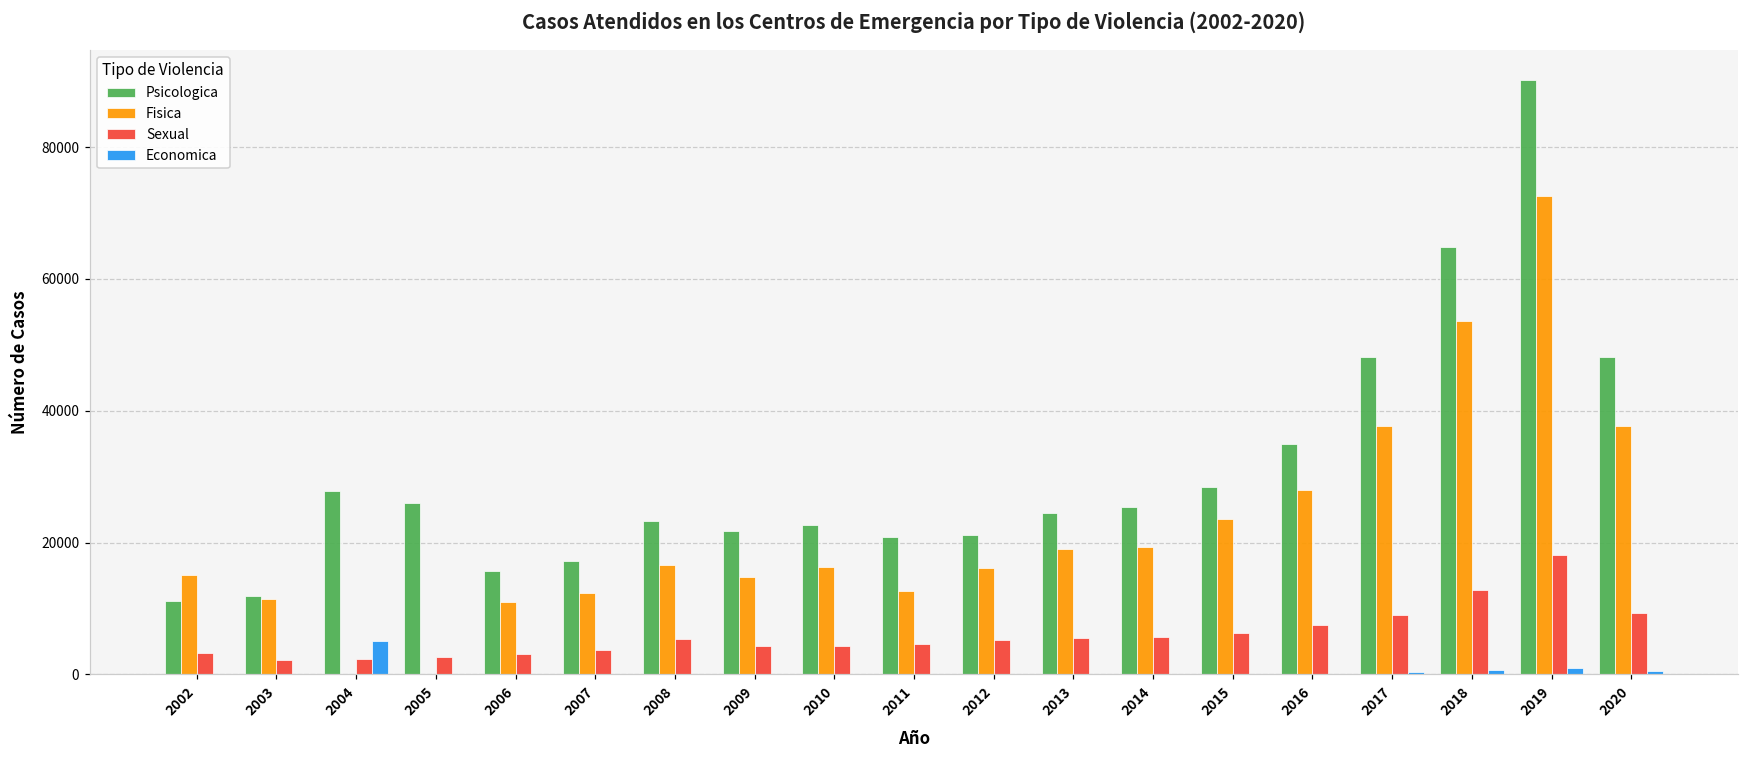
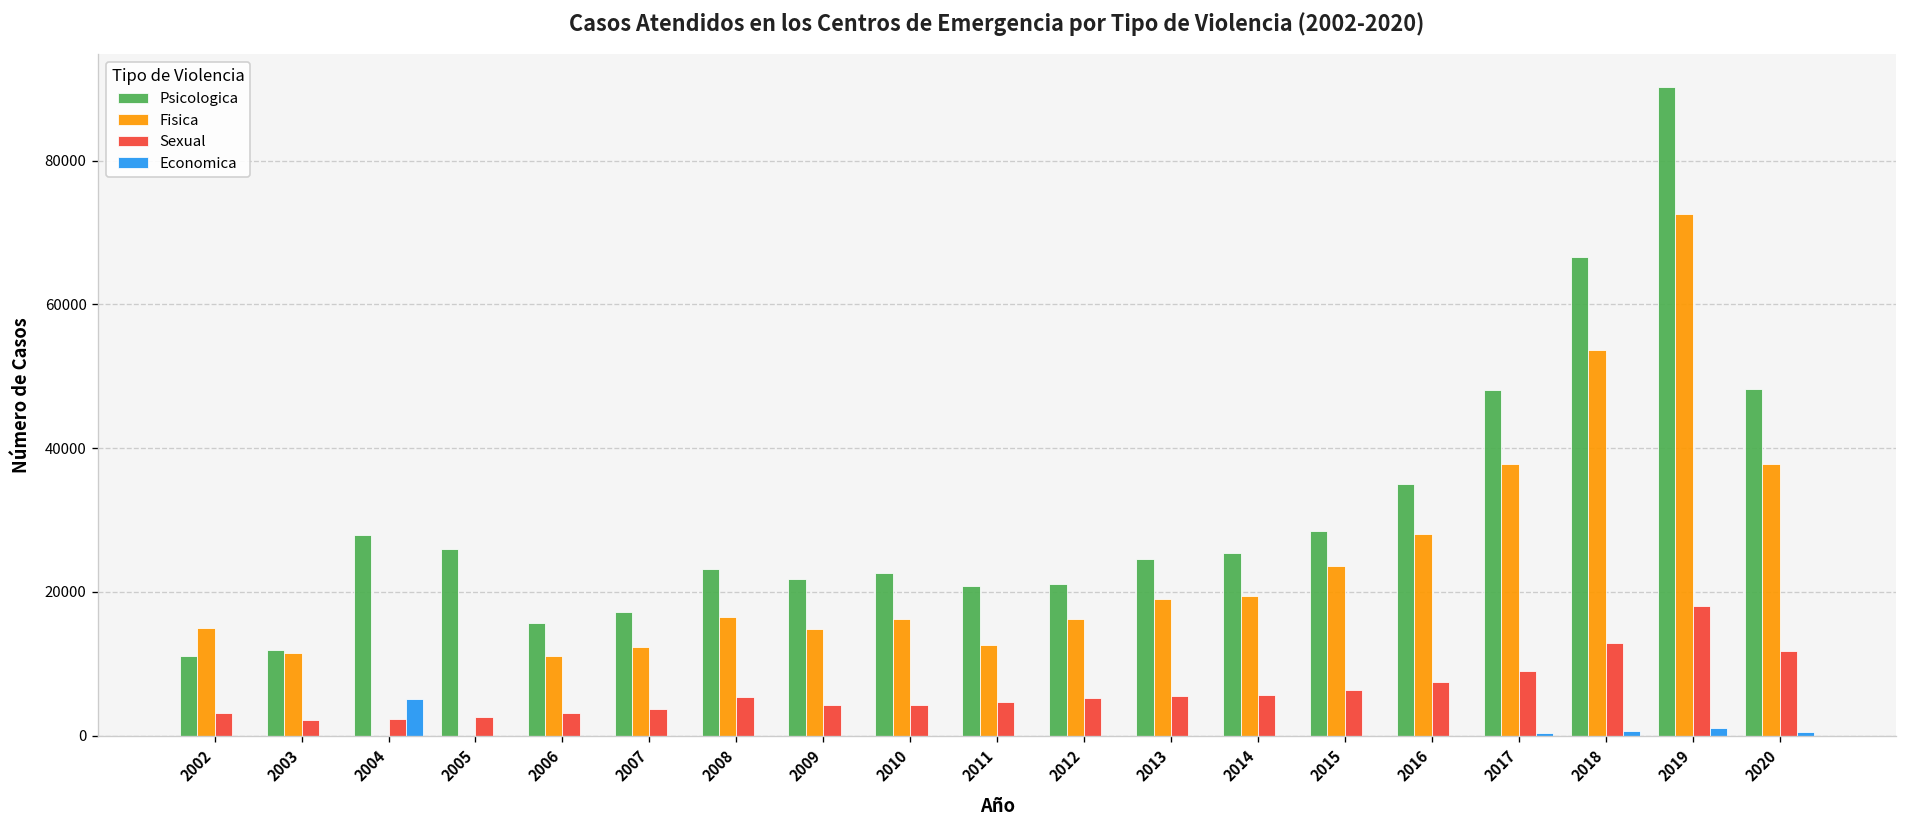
Psicologica, 2018: 65000 -> 67000
Sexual, 2020: 9000 -> 12000
